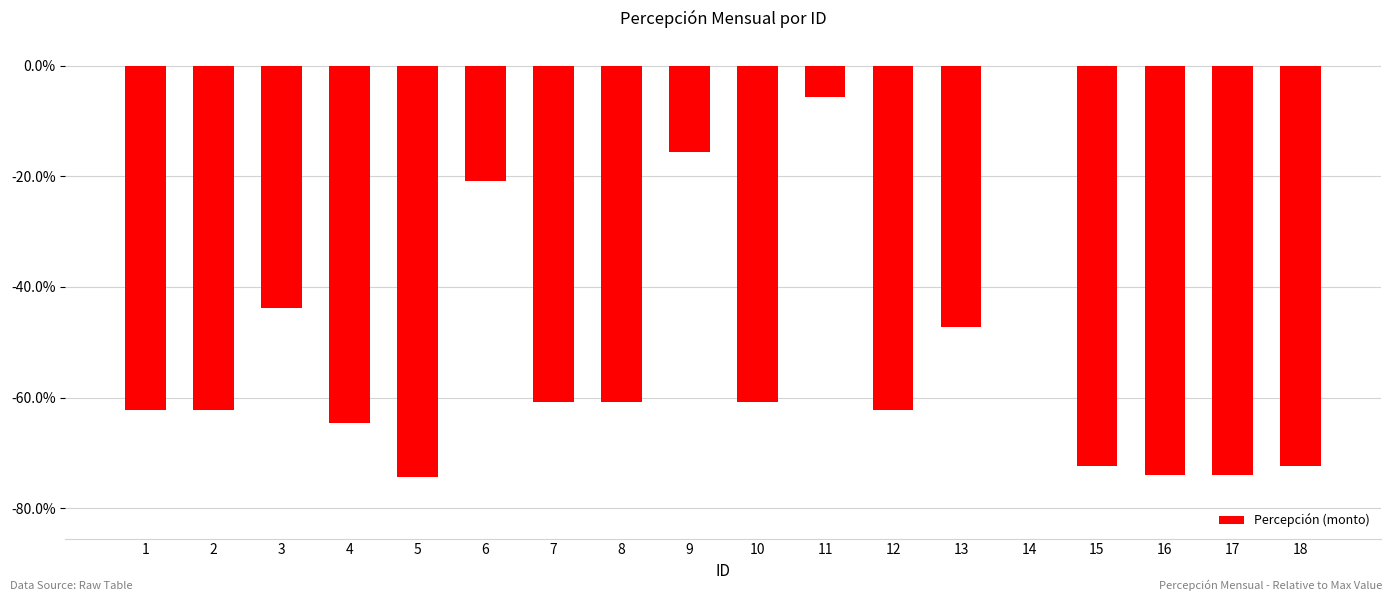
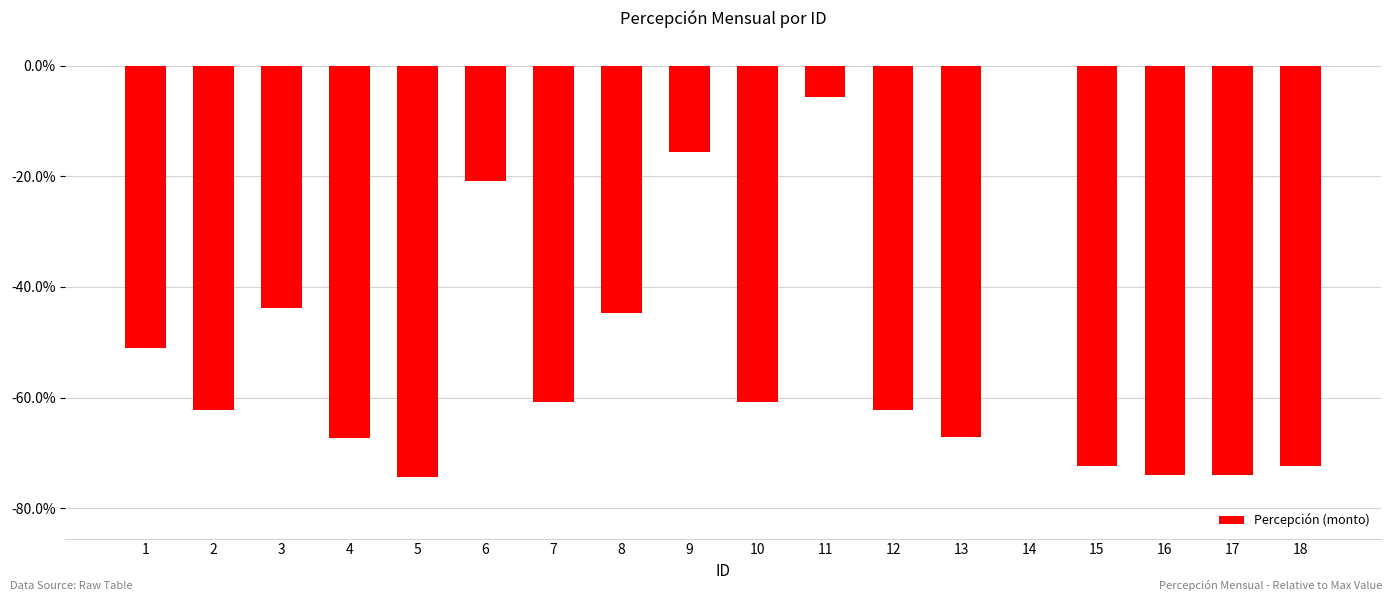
1: -62% -> -51%
4: -65% -> -67%
8: -61% -> -45%
13: -47% -> -67%
